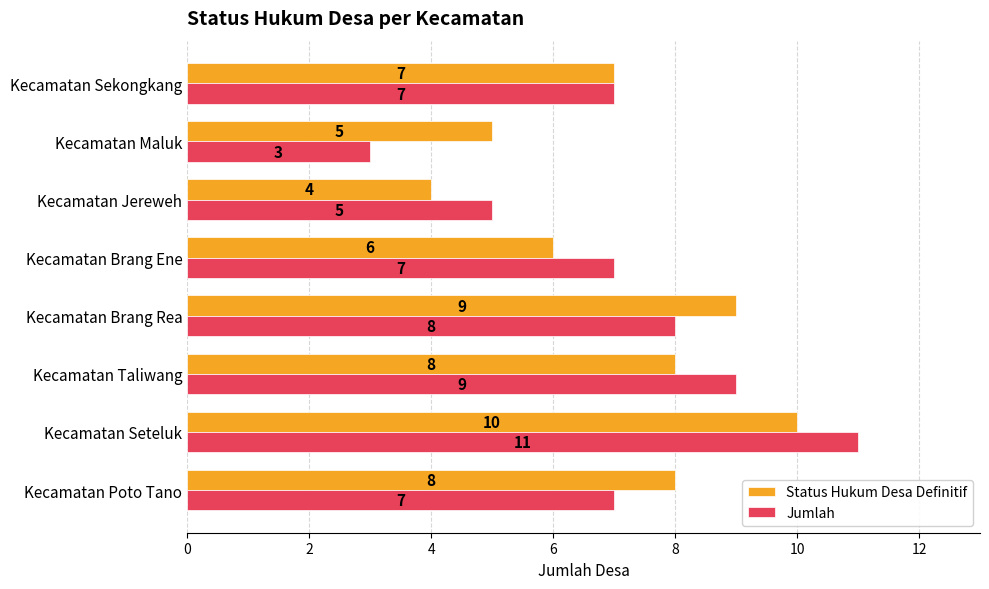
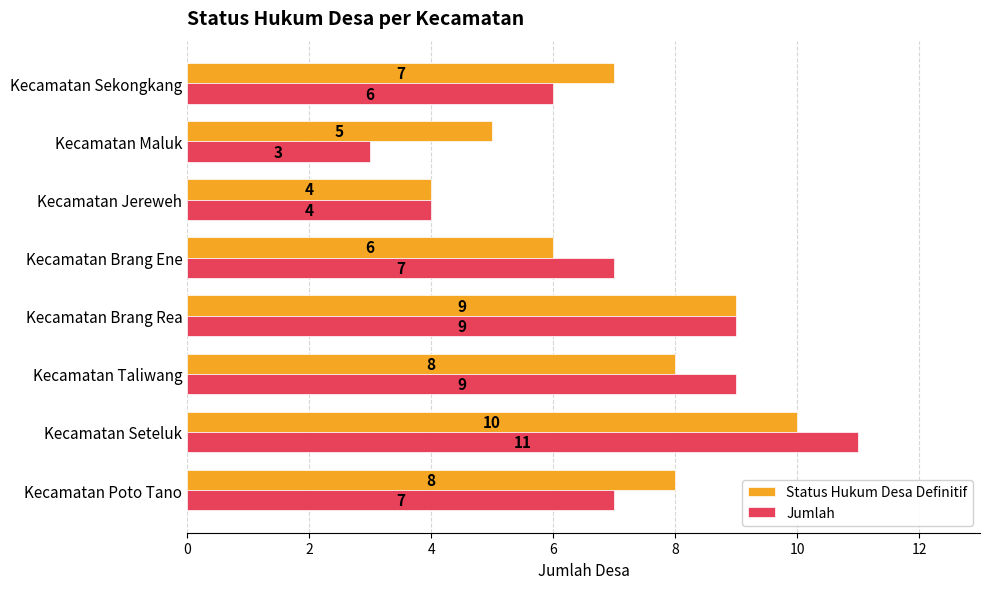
Jumlah, Kecamatan Sekongkang: 7 -> 6
Jumlah, Kecamatan Jereweh: 5 -> 4
Jumlah, Kecamatan Brang Rea: 8 -> 9
